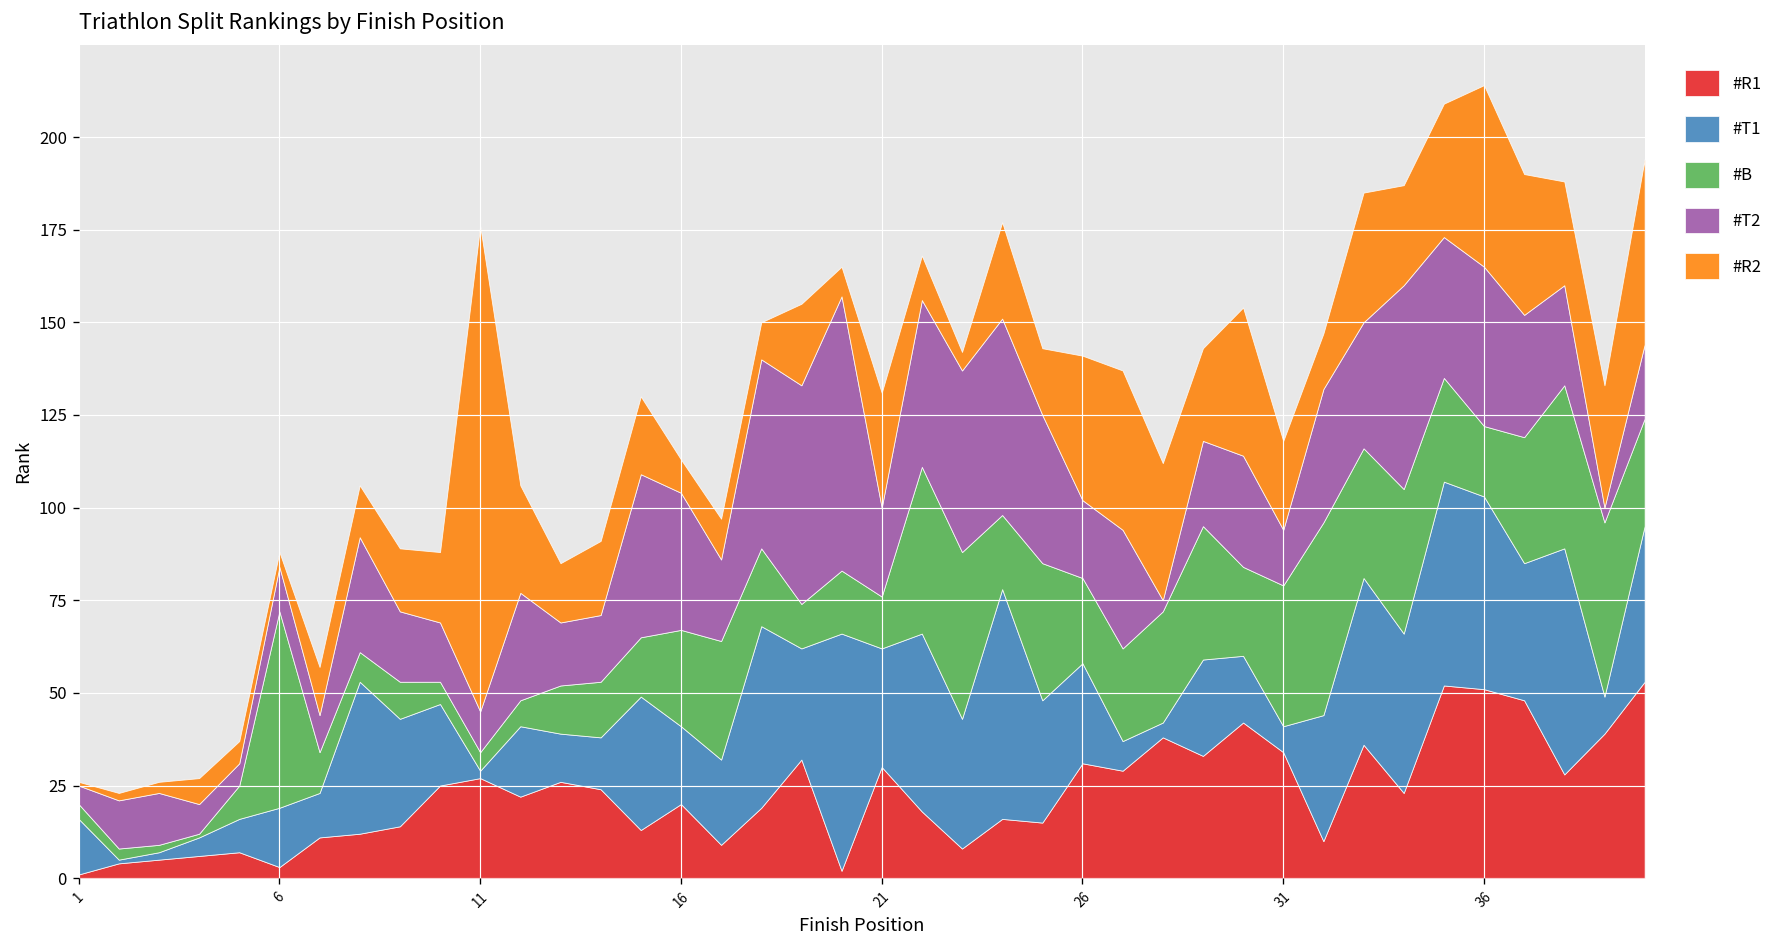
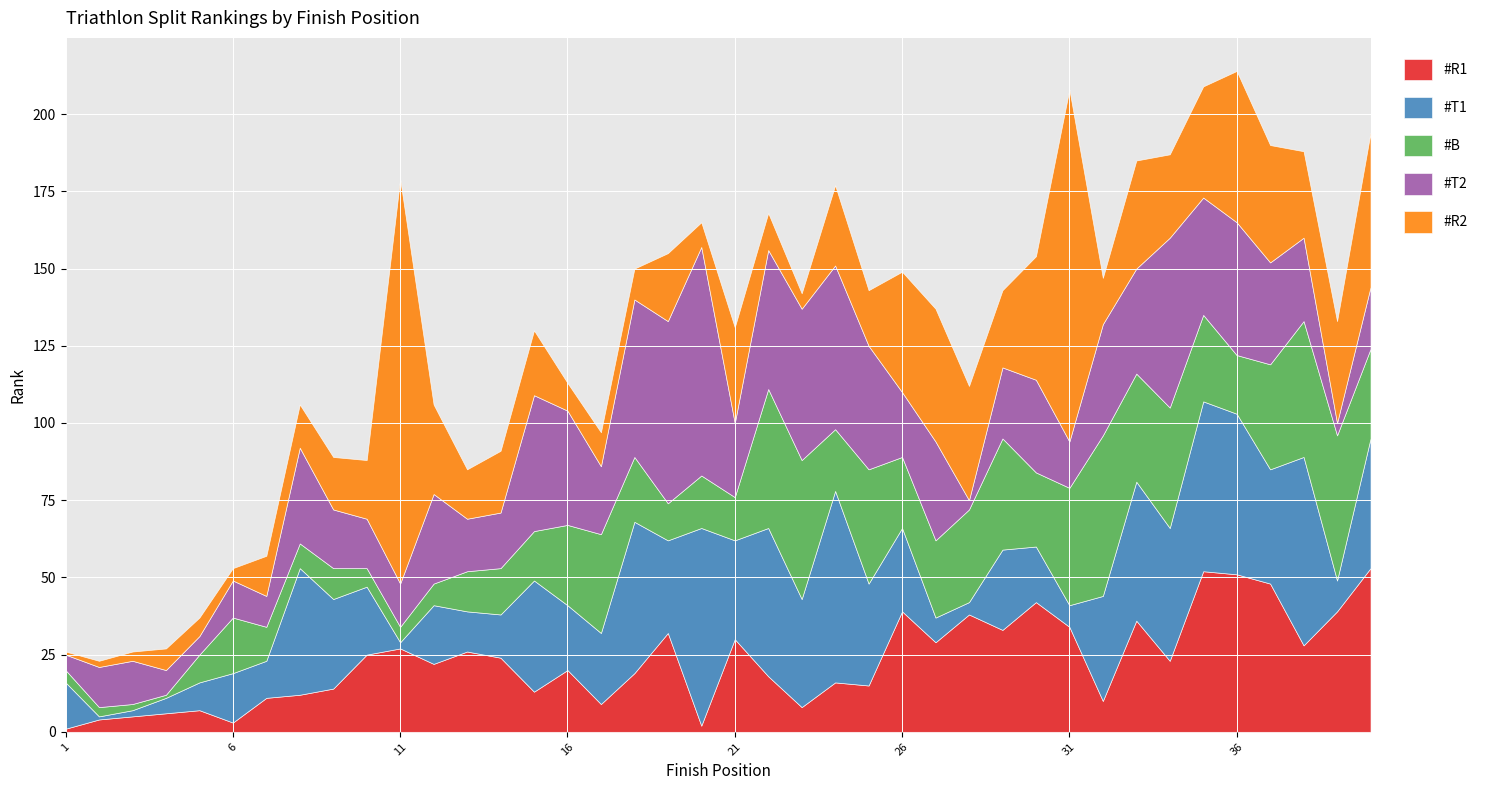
#B, 6: 53 -> 18
#T2, 11: 11 -> 14
#R1, 26: 31 -> 39
#R2, 31: 24 -> 114
